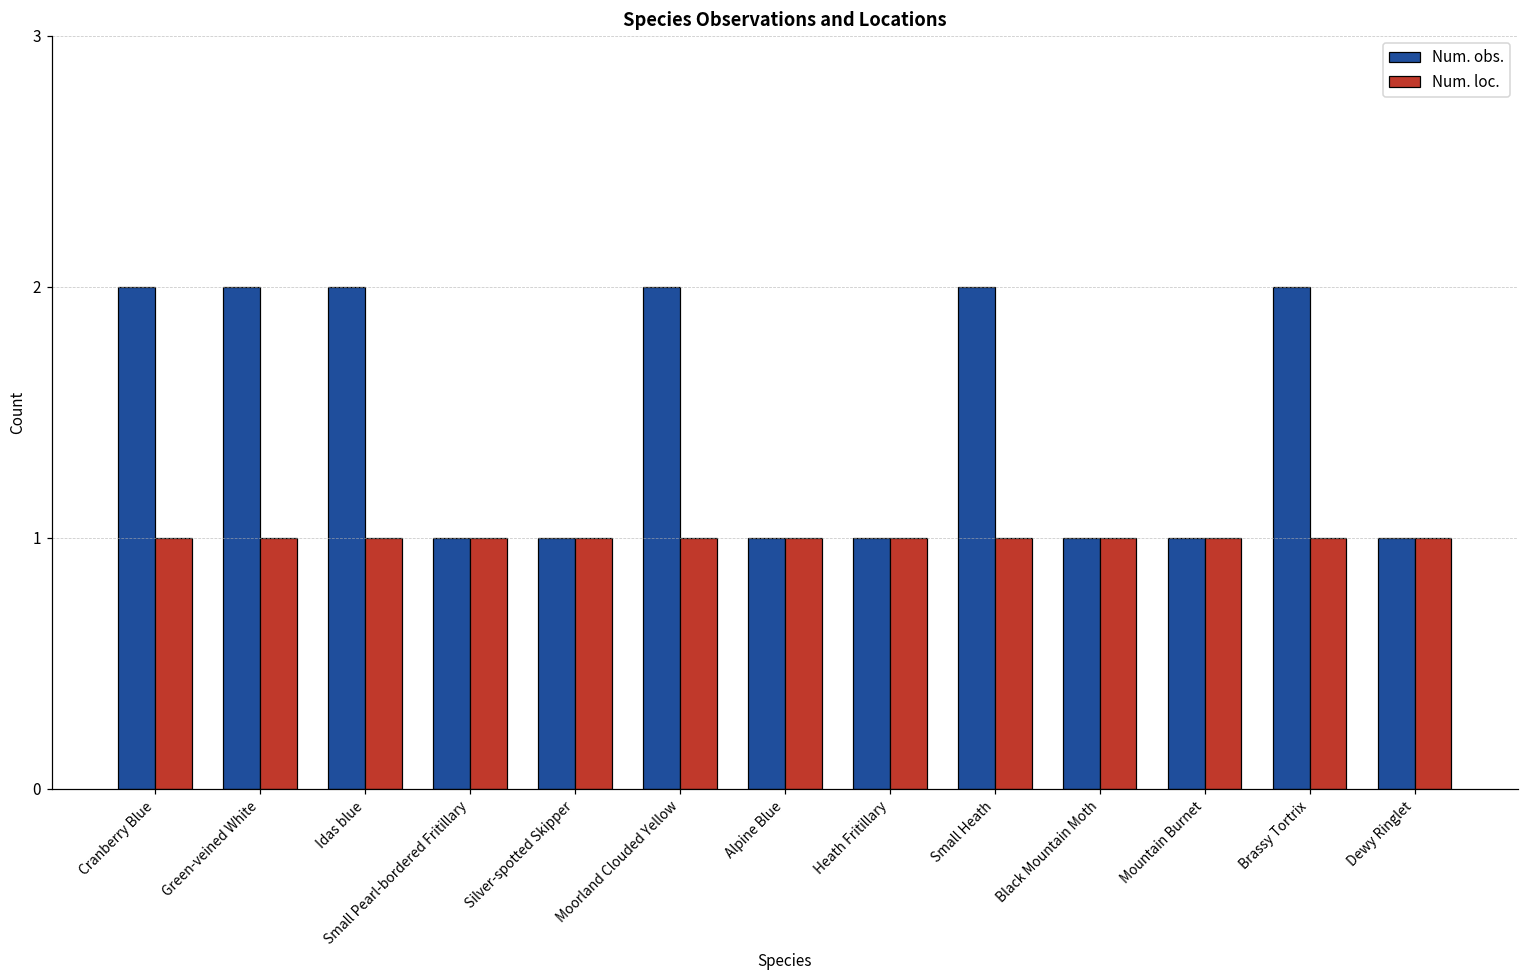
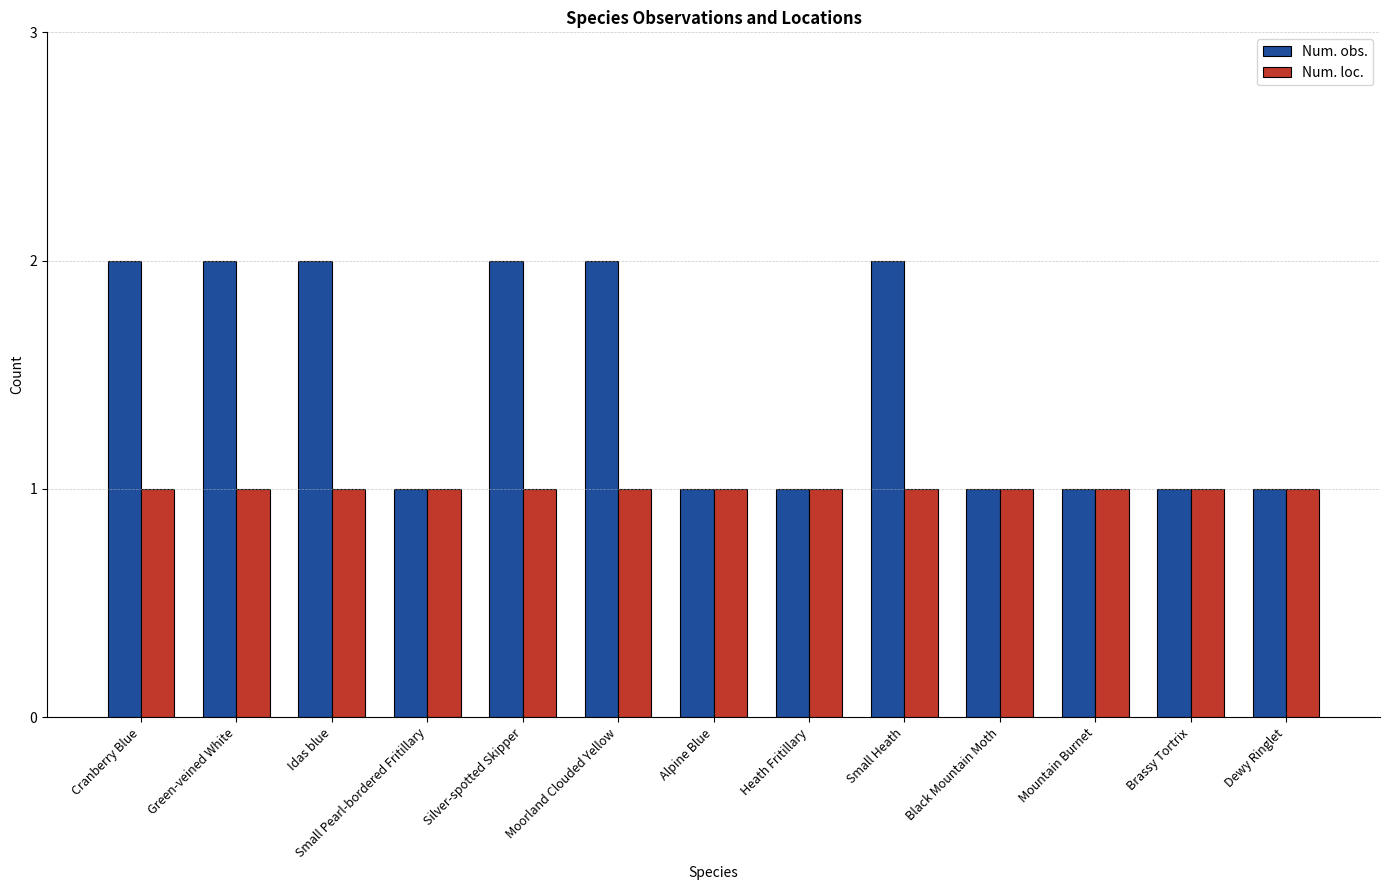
Num. obs., Silver-spotted Skipper: 1 -> 2
Num. obs., Brassy Tortrix: 2 -> 1
